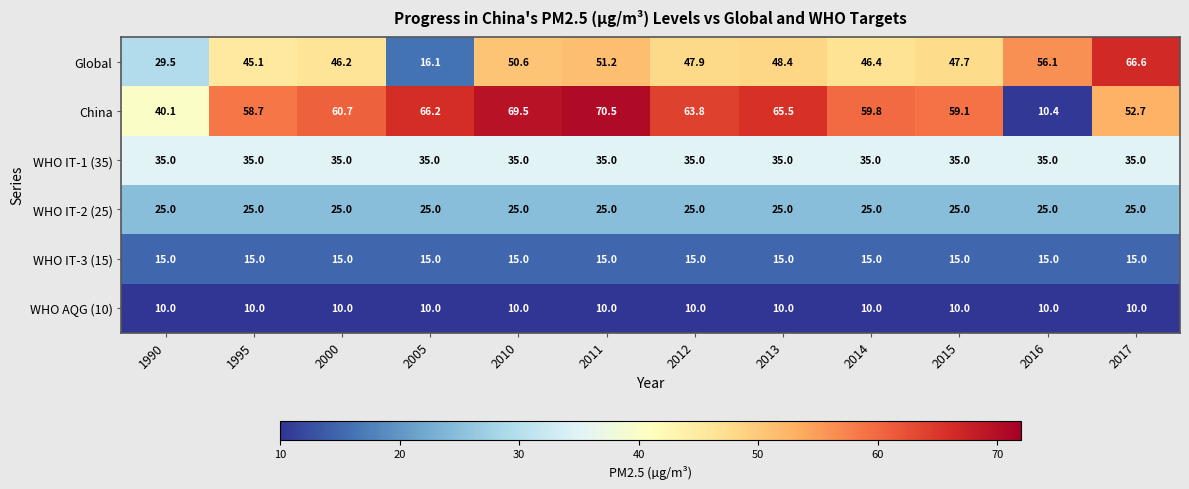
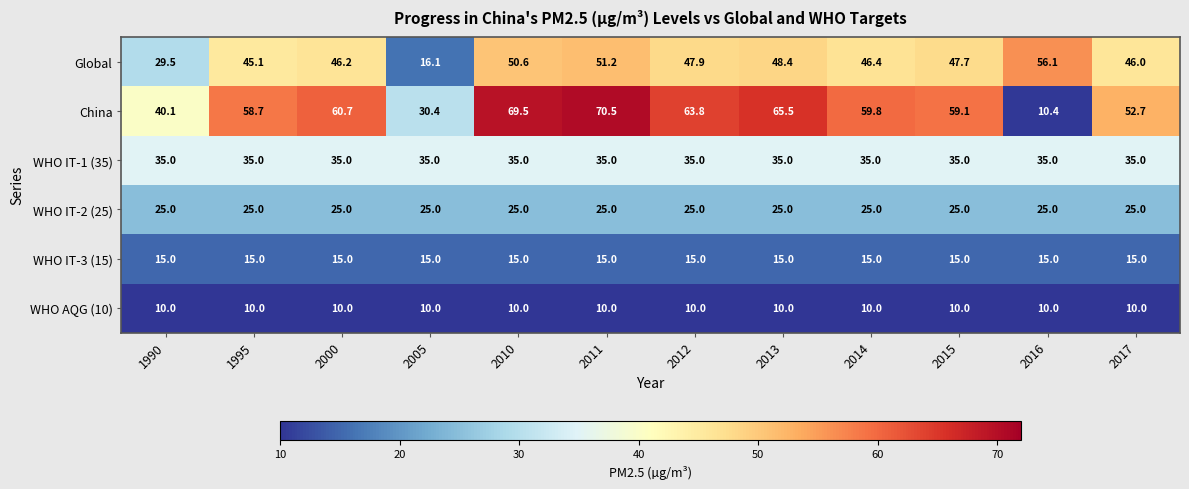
Global, 2017: 66.6 -> 46.0
China, 2005: 66.2 -> 30.4
